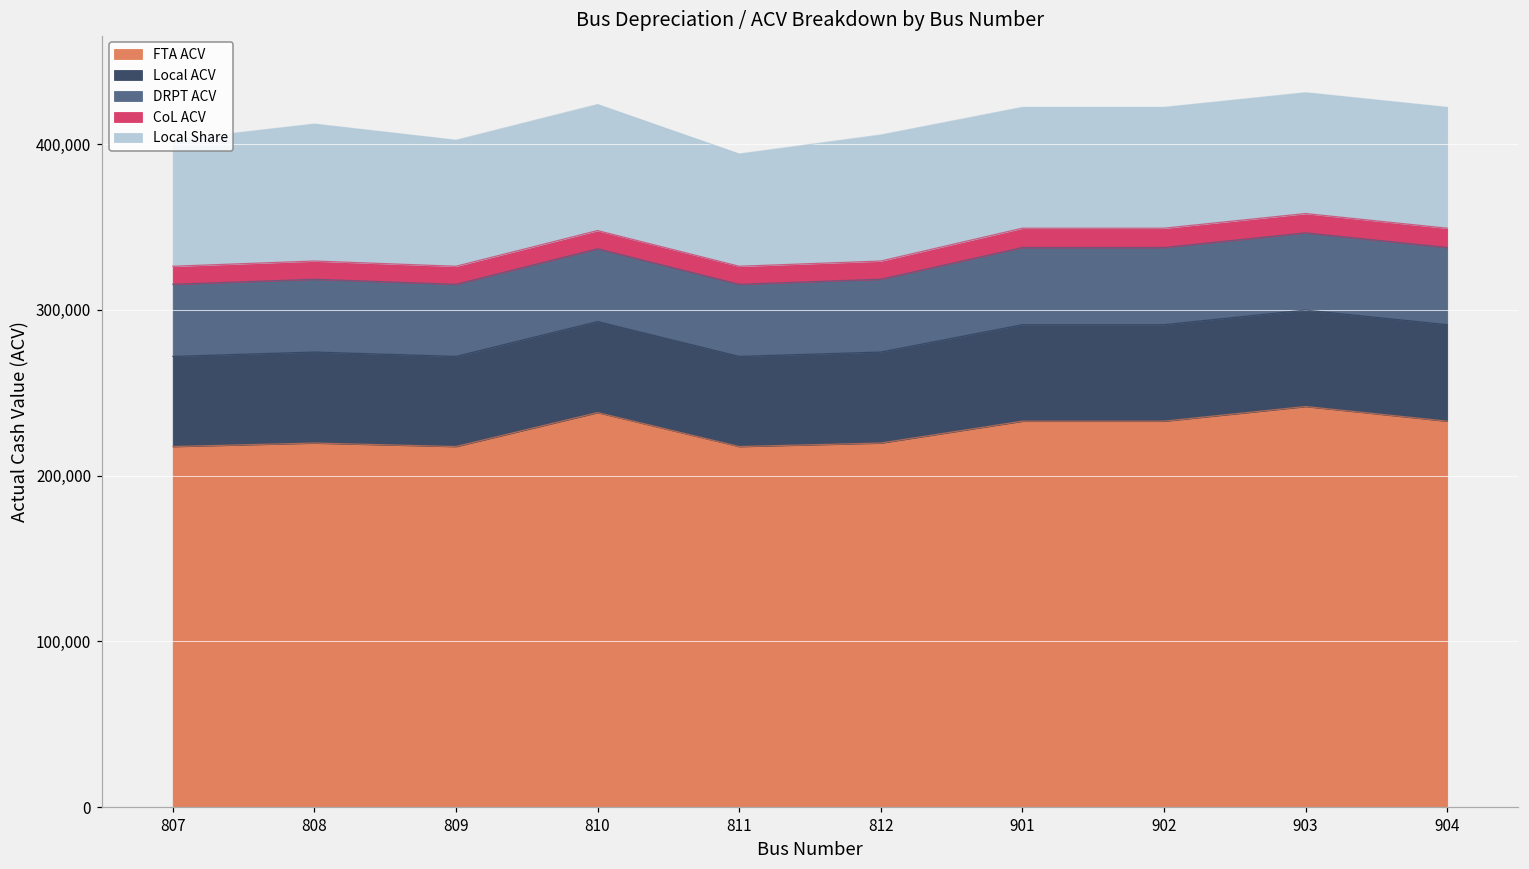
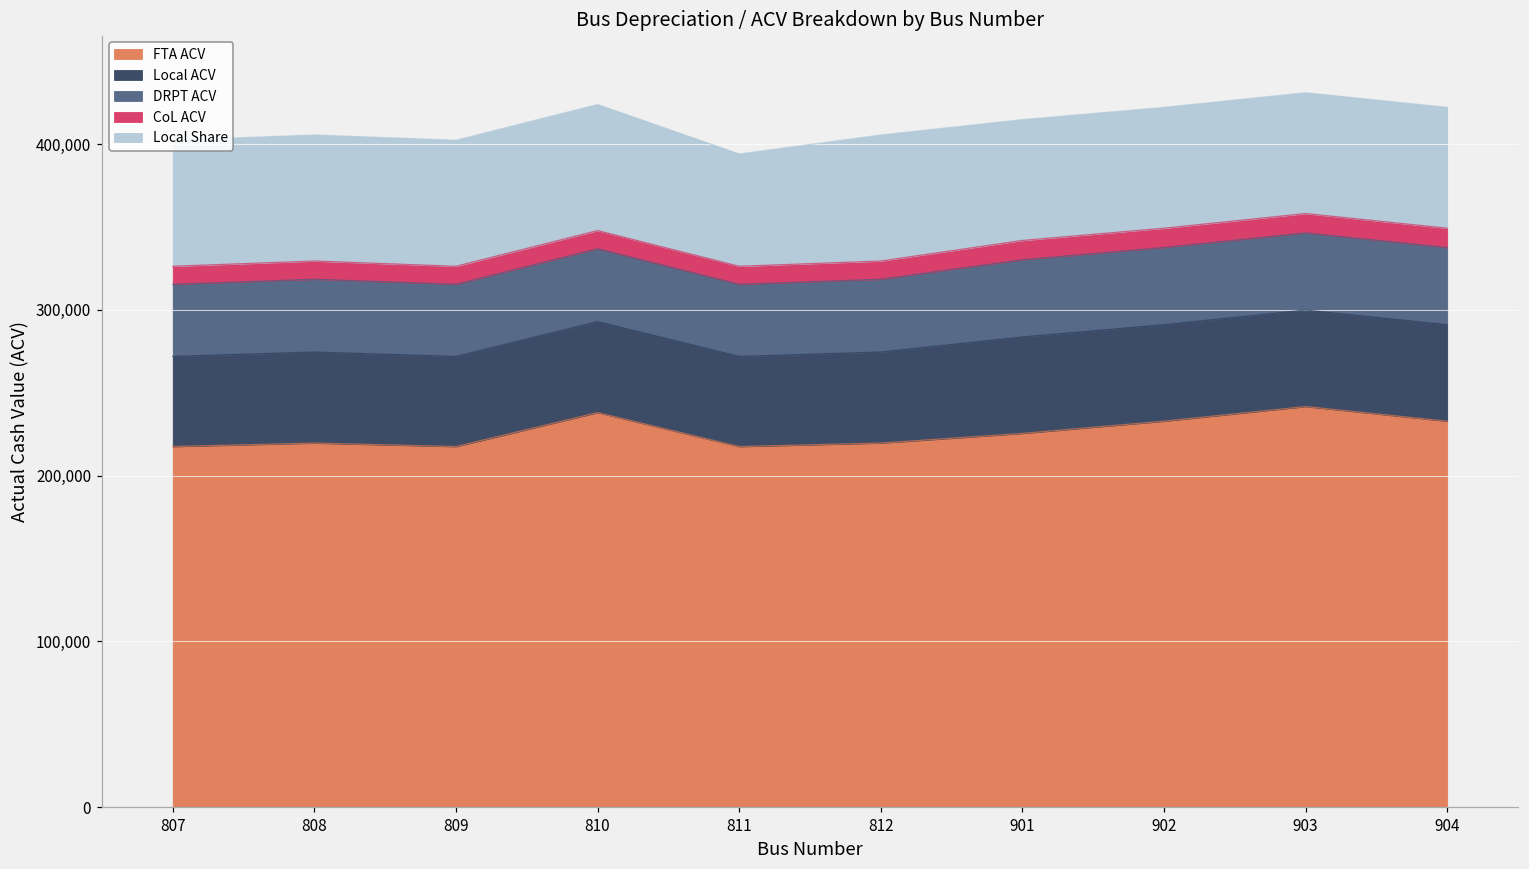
Local Share, 808: 83,000 -> 76,000
FTA ACV, 901: 233,000 -> 225,000
